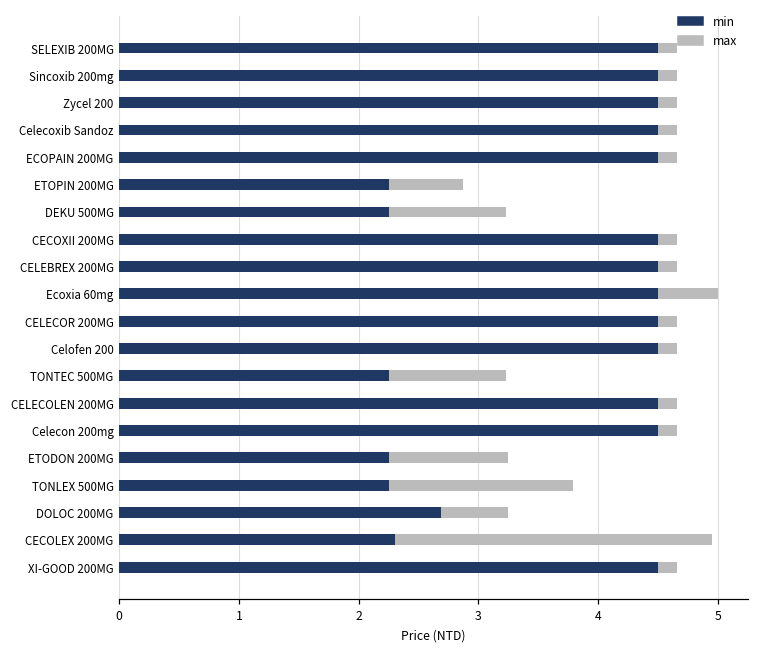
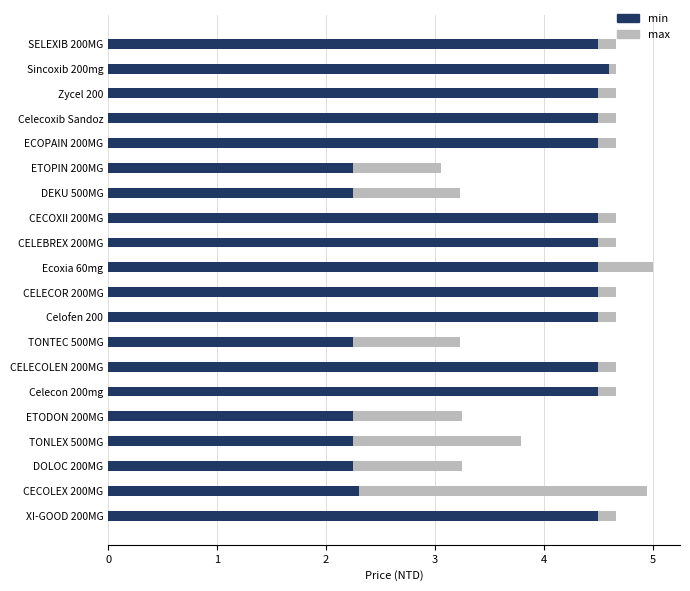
min, Sincoxib 200mg: 4.5 -> 4.6
max, ETOPIN 200MG: 2.87 -> 3.06
min, DOLOC 200MG: 2.69 -> 2.25
